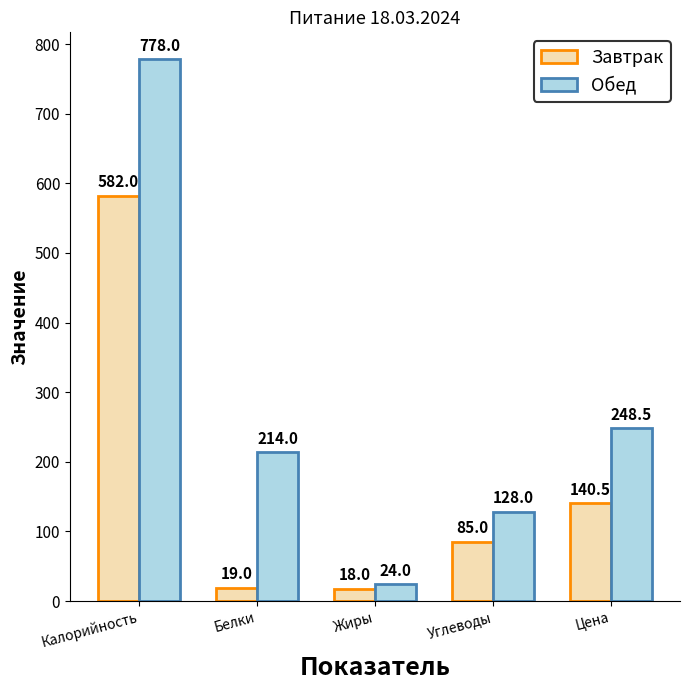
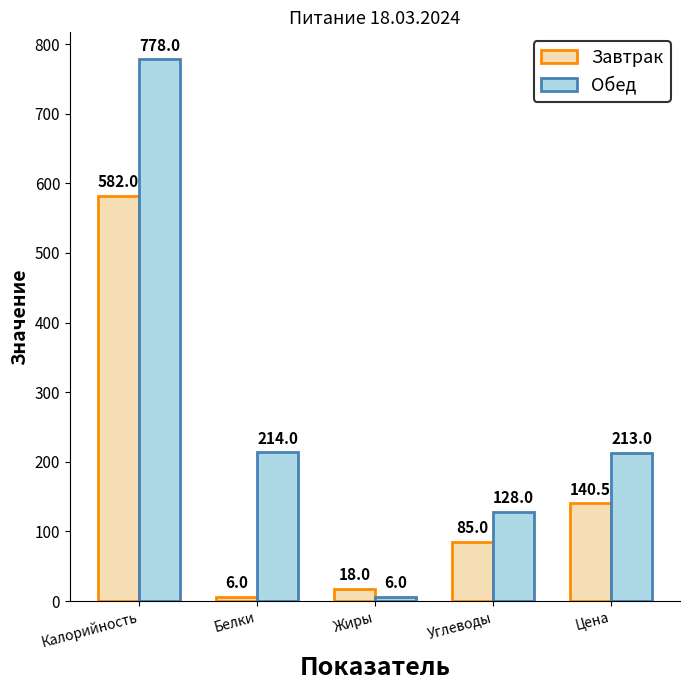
Завтрак, Белки: 19.0 -> 6.0
Обед, Жиры: 24.0 -> 6.0
Обед, Цена: 248.5 -> 213.0
